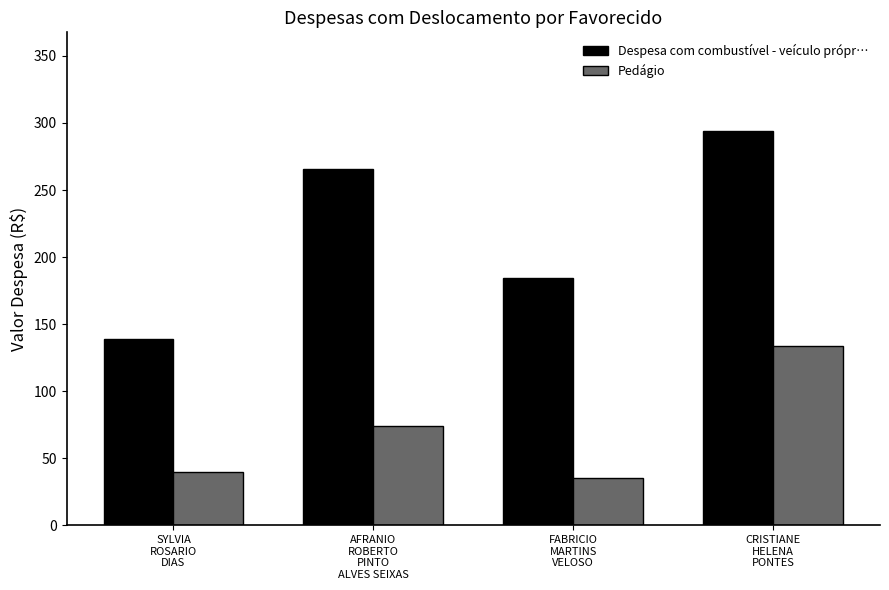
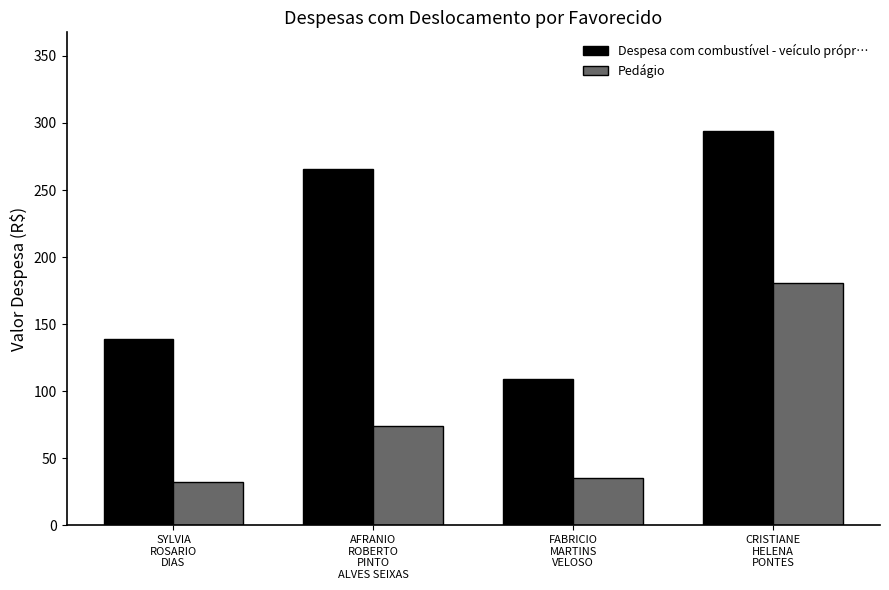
Pedágio, SYLVIA ROSARIO DIAS: 40 -> 32
Despesa com combustível - veículo própr…, FABRICIO MARTINS VELOSO: 184 -> 109
Pedágio, CRISTIANE HELENA PONTES: 134 -> 181
